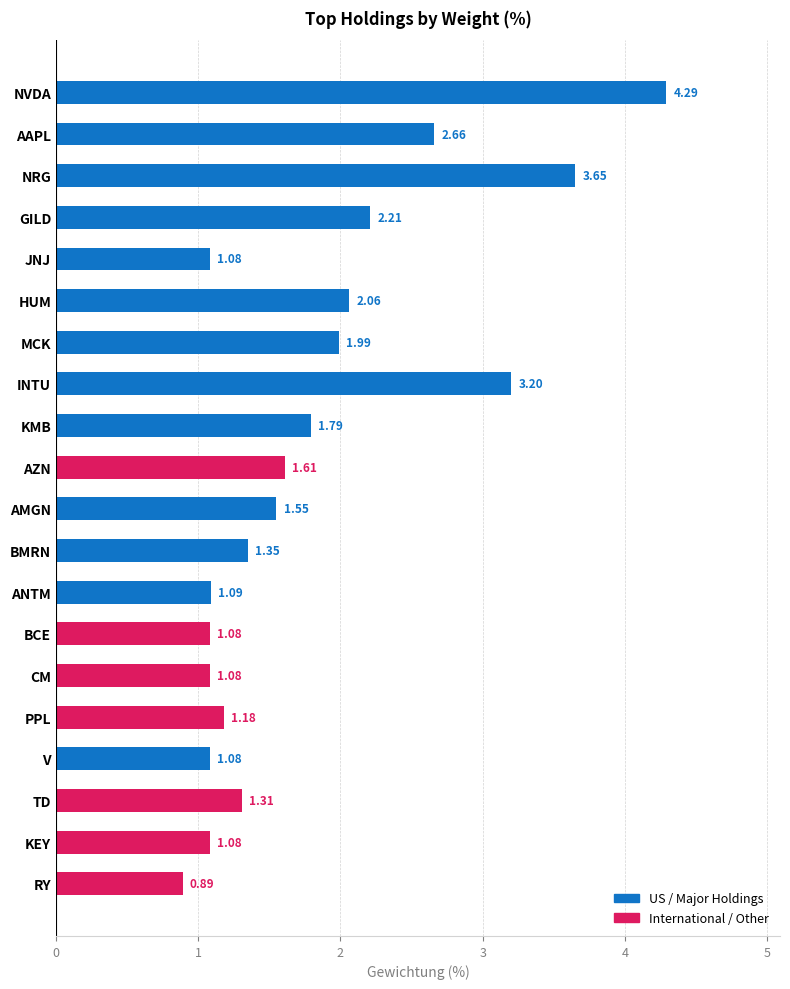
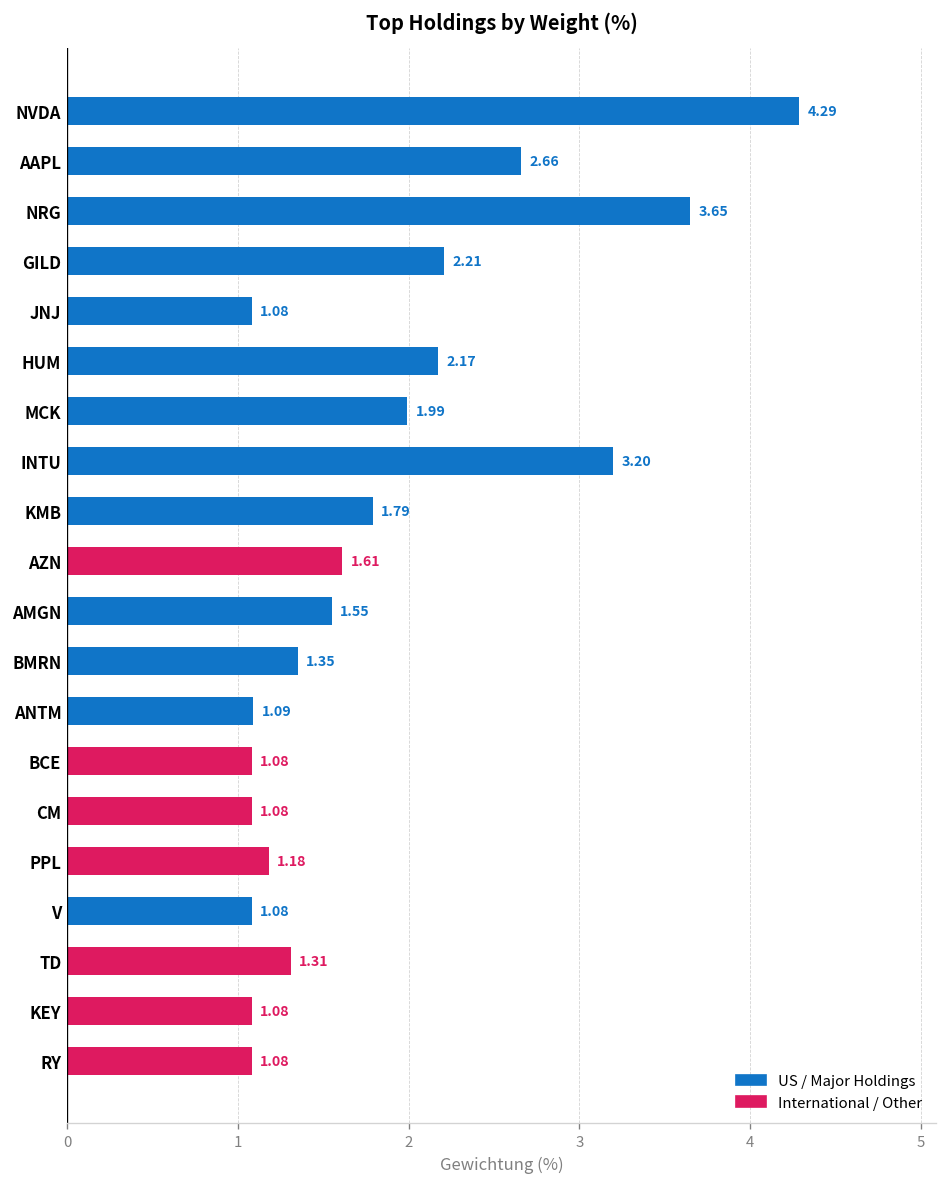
HUM: 2.06 -> 2.17
RY: 0.89 -> 1.08
